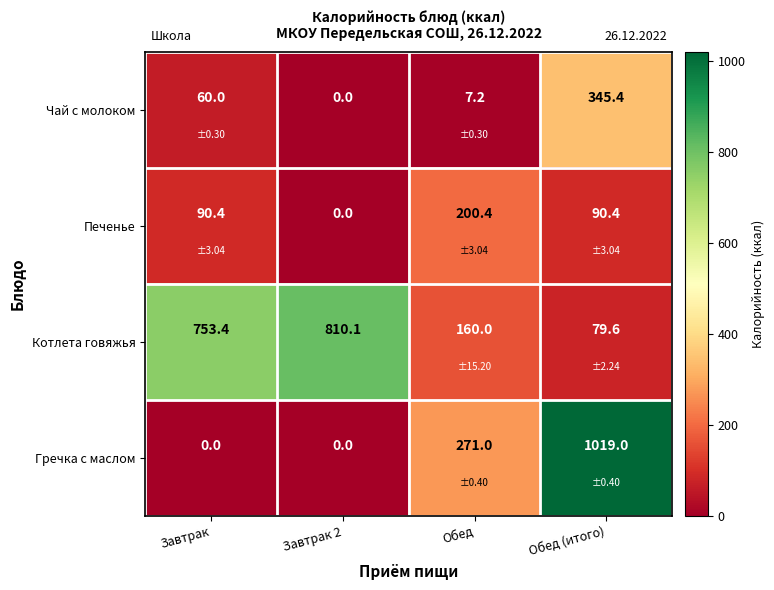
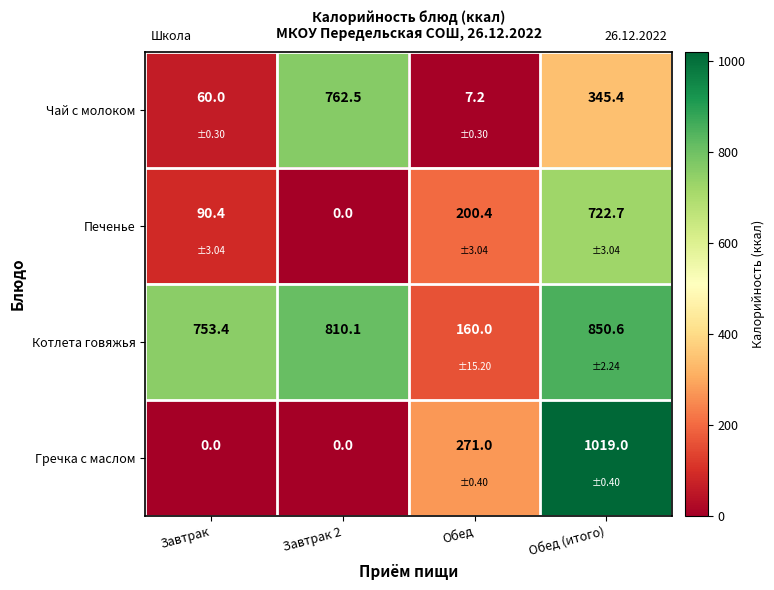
Чай с молоком, Завтрак 2: 0.0 -> 762.5
Печенье, Обед (итого): 90.4 -> 722.7
Котлета говяжья, Обед (итого): 79.6 -> 850.6
